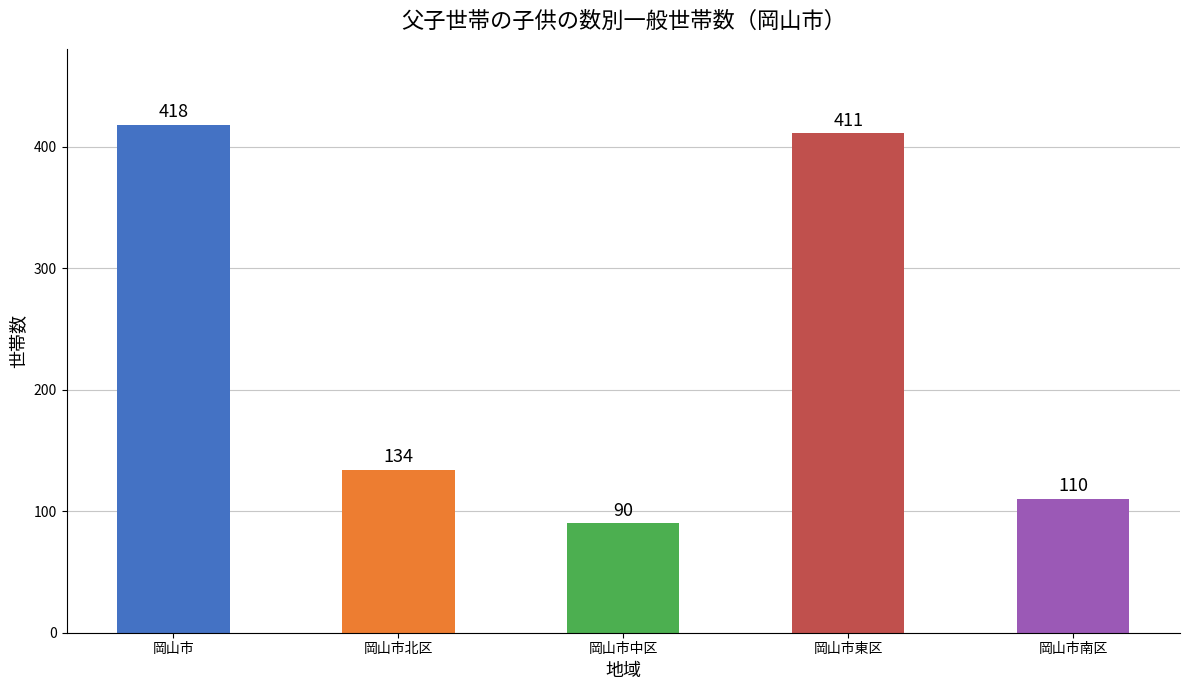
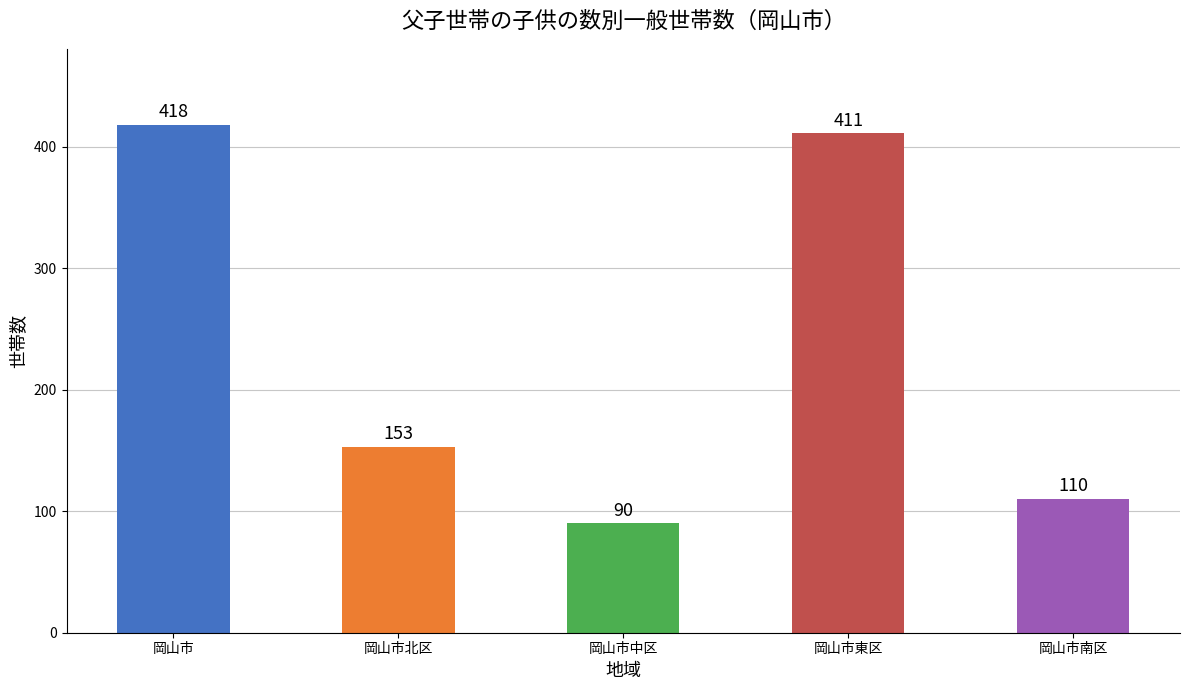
岡山市北区: 134 -> 153
